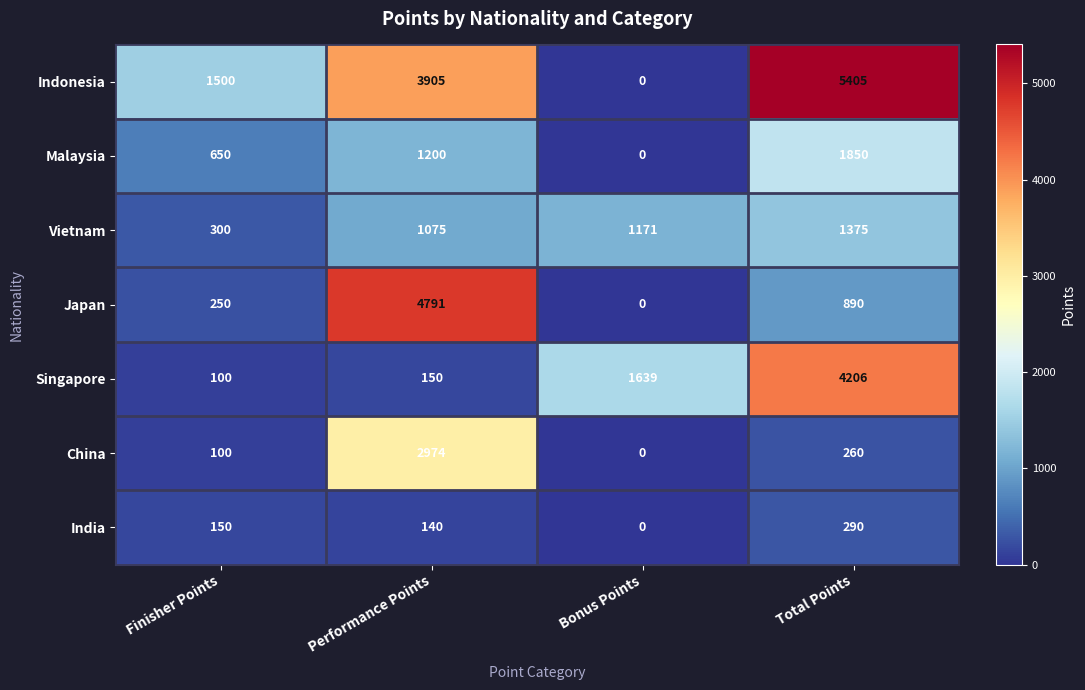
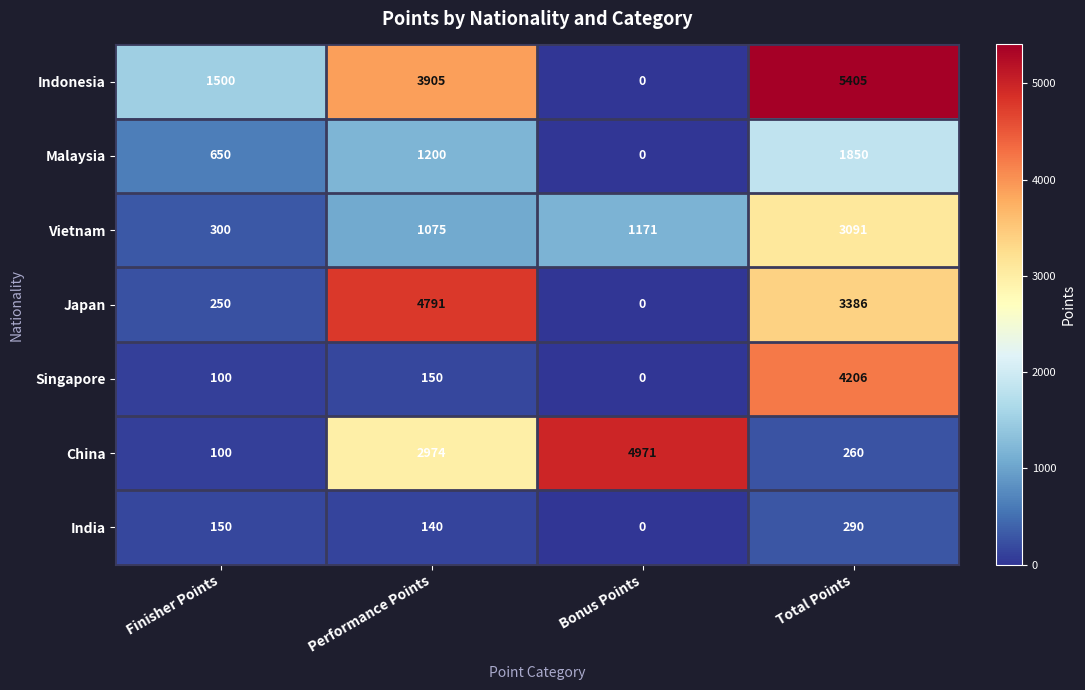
Vietnam, Total Points: 1375 -> 3091
Japan, Total Points: 890 -> 3386
Singapore, Bonus Points: 1639 -> 0
China, Bonus Points: 0 -> 4971
